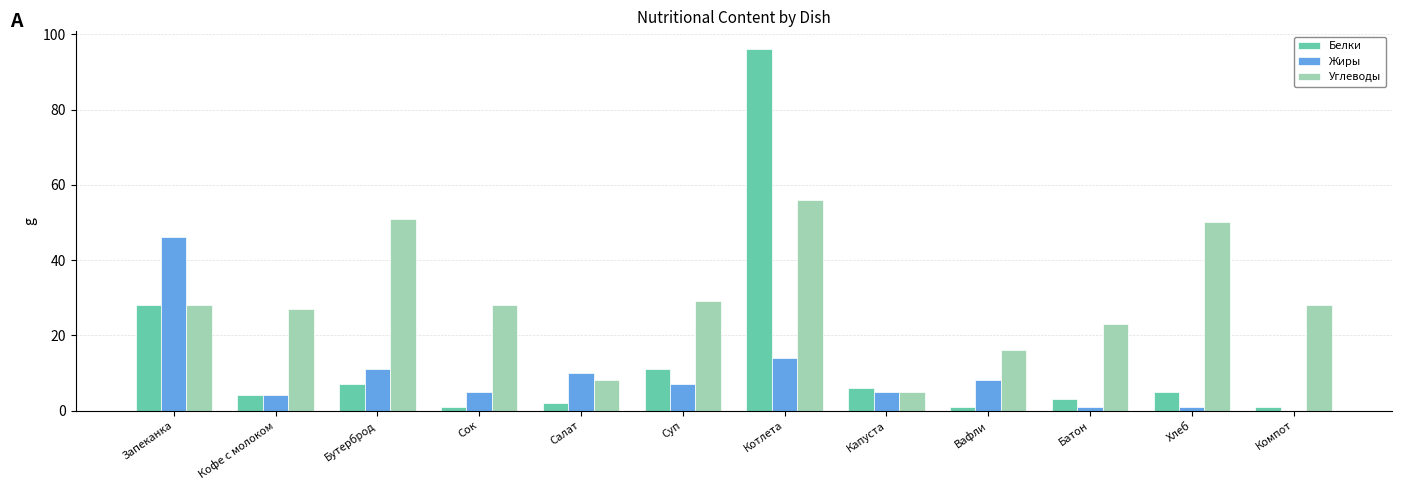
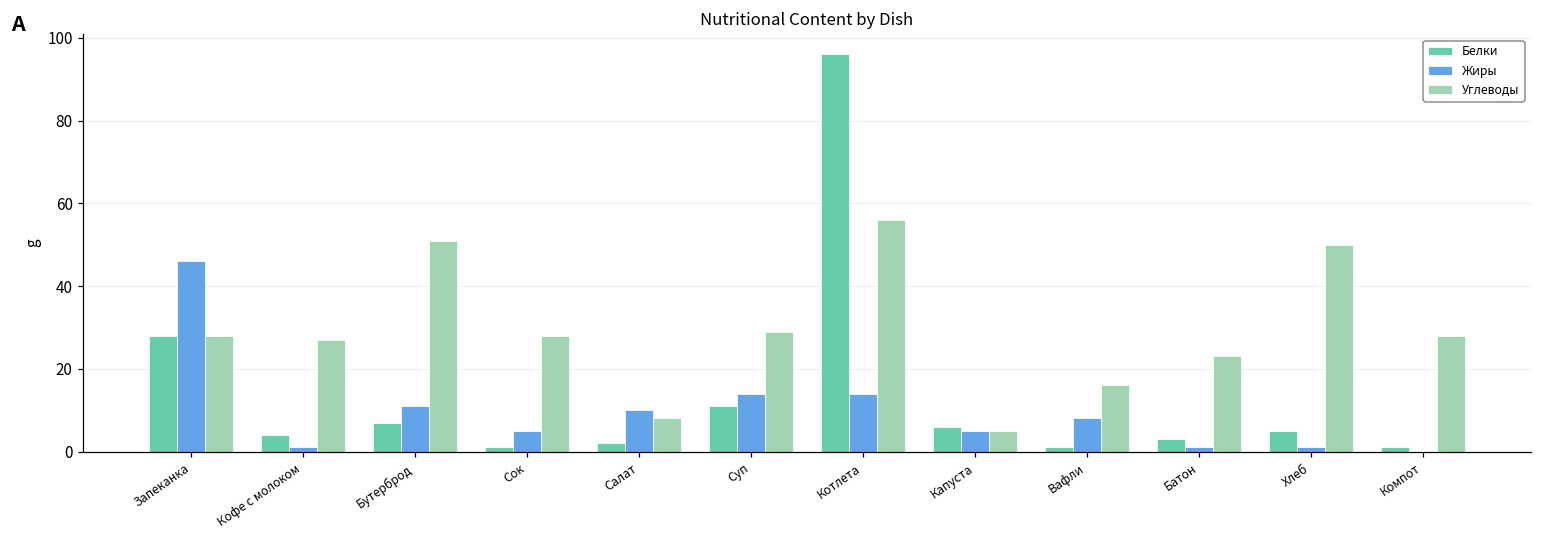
Жиры, Кофе с молоком: 4 -> 1
Жиры, Суп: 7 -> 14
